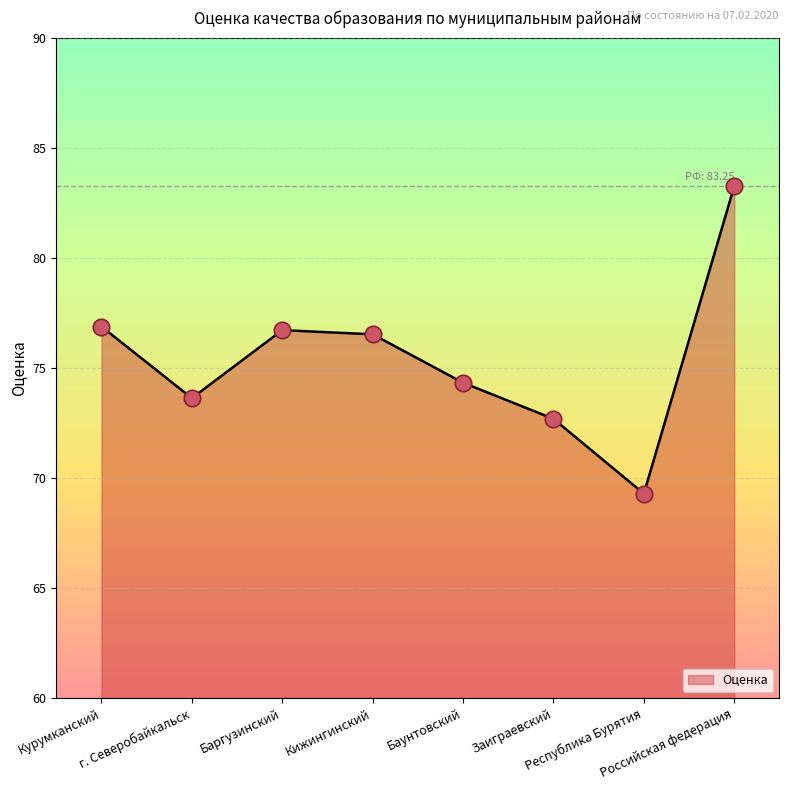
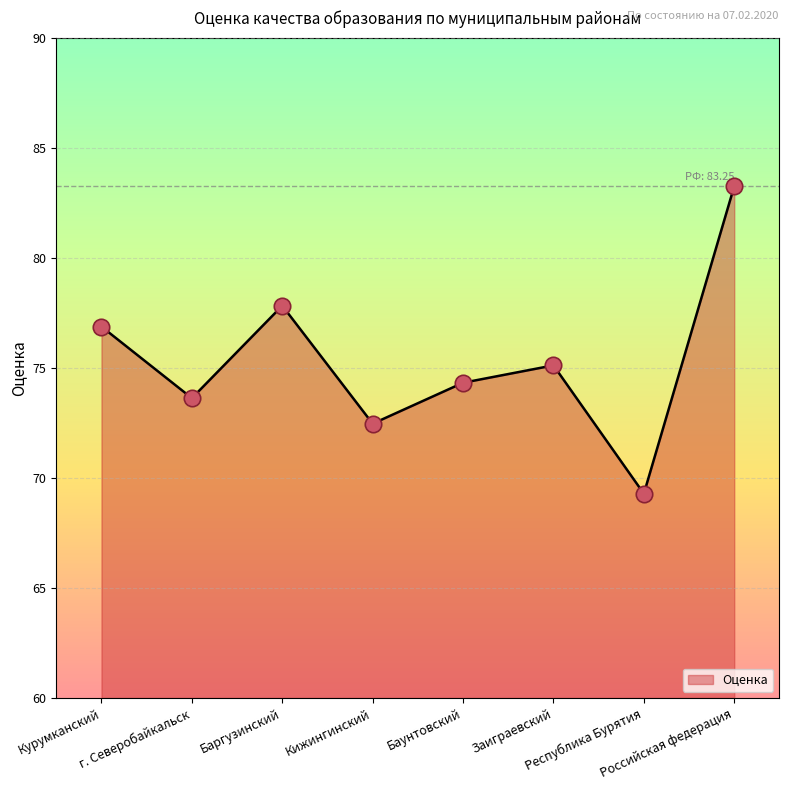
Баргузинский: 76.7 -> 77.8
Кижингинский: 76.5 -> 72.5
Заиграевский: 72.7 -> 75.1
